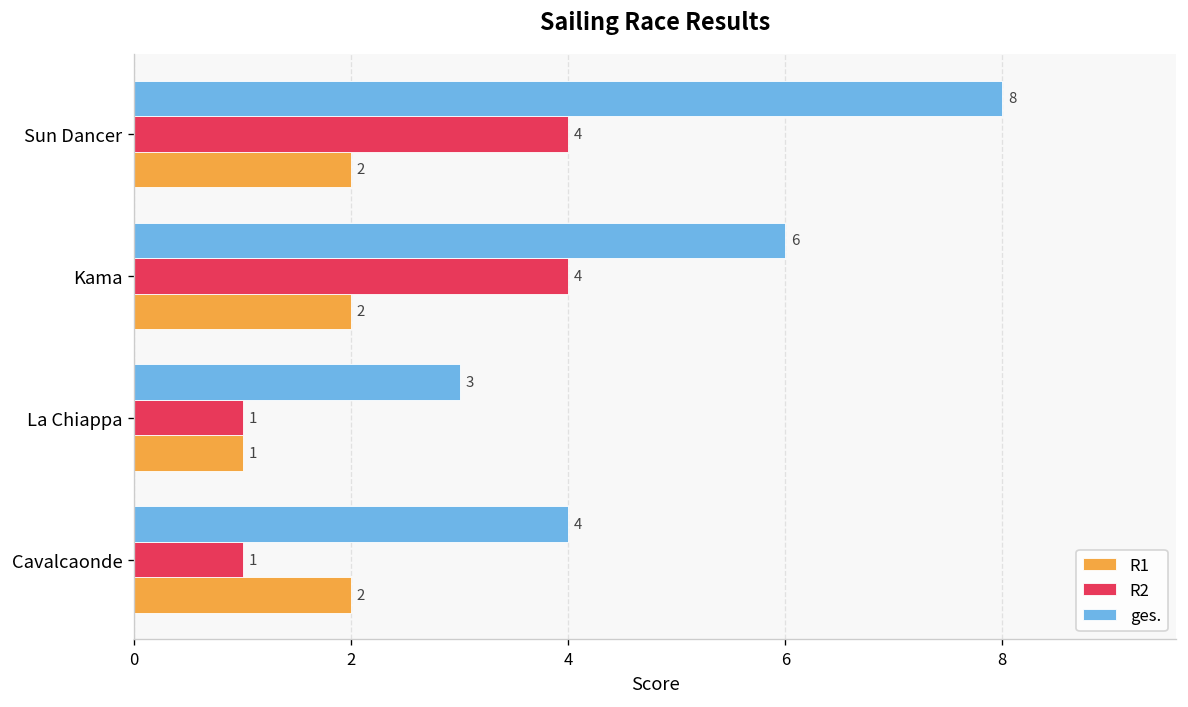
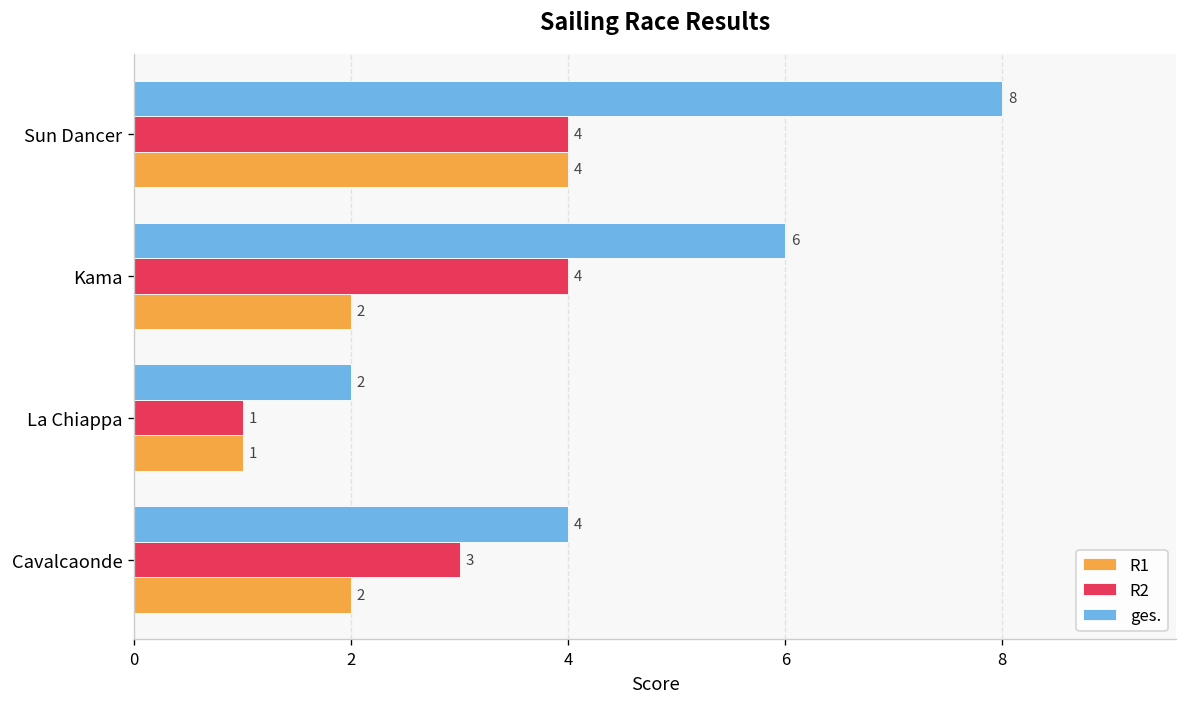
R1, Sun Dancer: 2 -> 4
ges., La Chiappa: 3 -> 2
R2, Cavalcaonde: 1 -> 3
